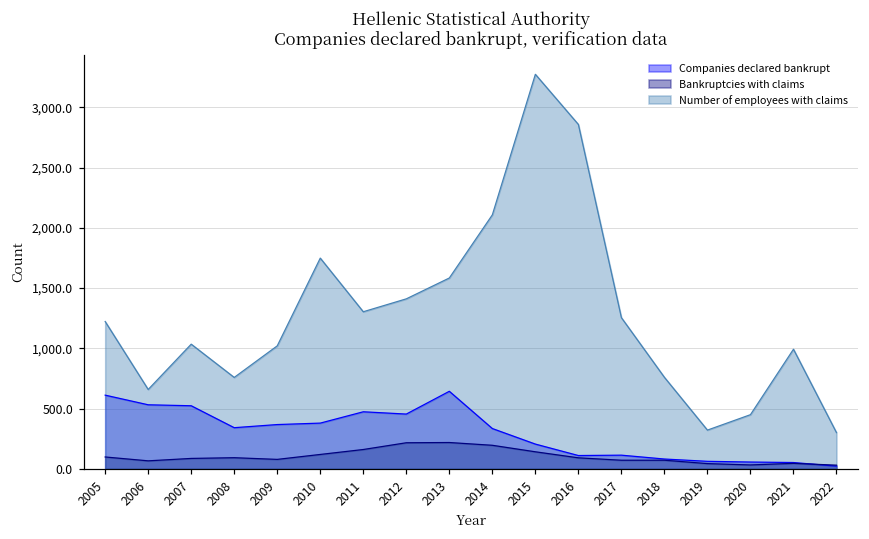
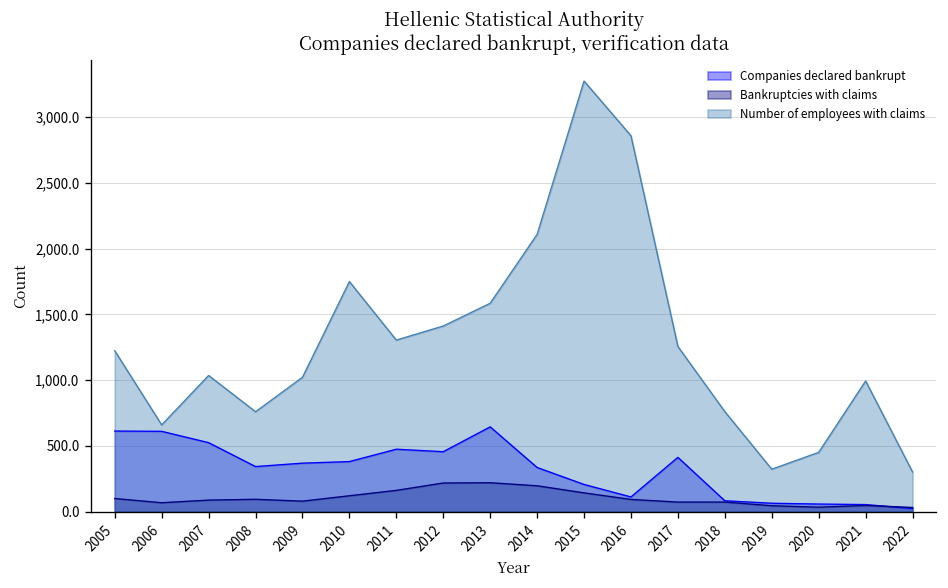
Companies declared bankrupt, 2006: 530 -> 610
Companies declared bankrupt, 2017: 110 -> 410
